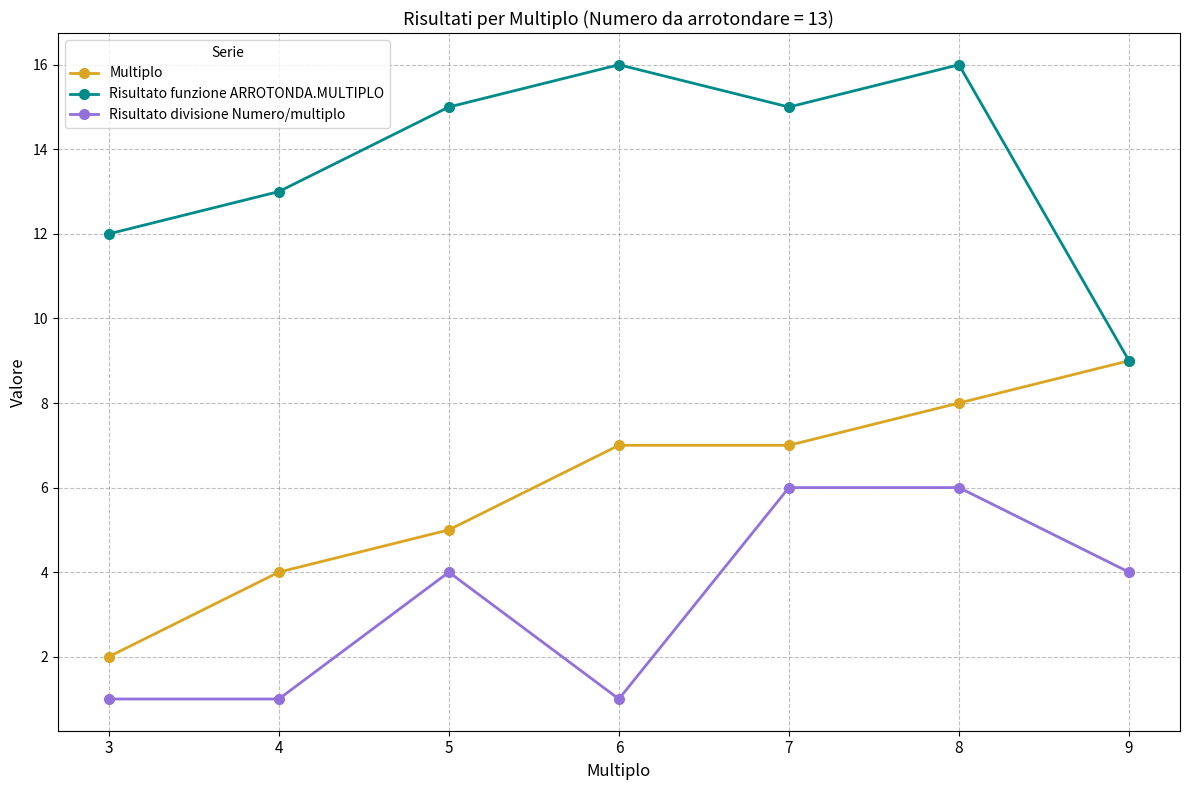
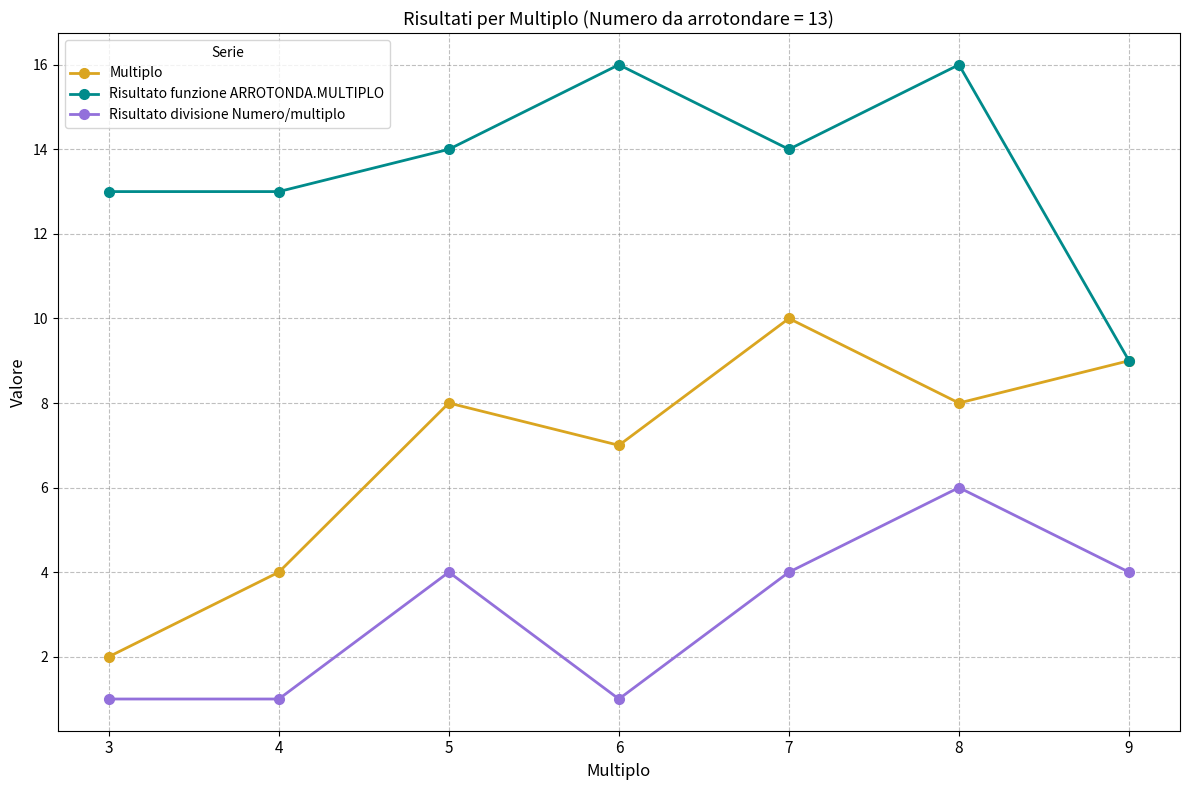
Risultato funzione ARROTONDA.MULTIPLO, 3: 12 -> 13
Multiplo, 5: 5 -> 8
Risultato funzione ARROTONDA.MULTIPLO, 5: 15 -> 14
Multiplo, 7: 7 -> 10
Risultato funzione ARROTONDA.MULTIPLO, 7: 15 -> 14
Risultato divisione Numero/multiplo, 7: 6 -> 4
